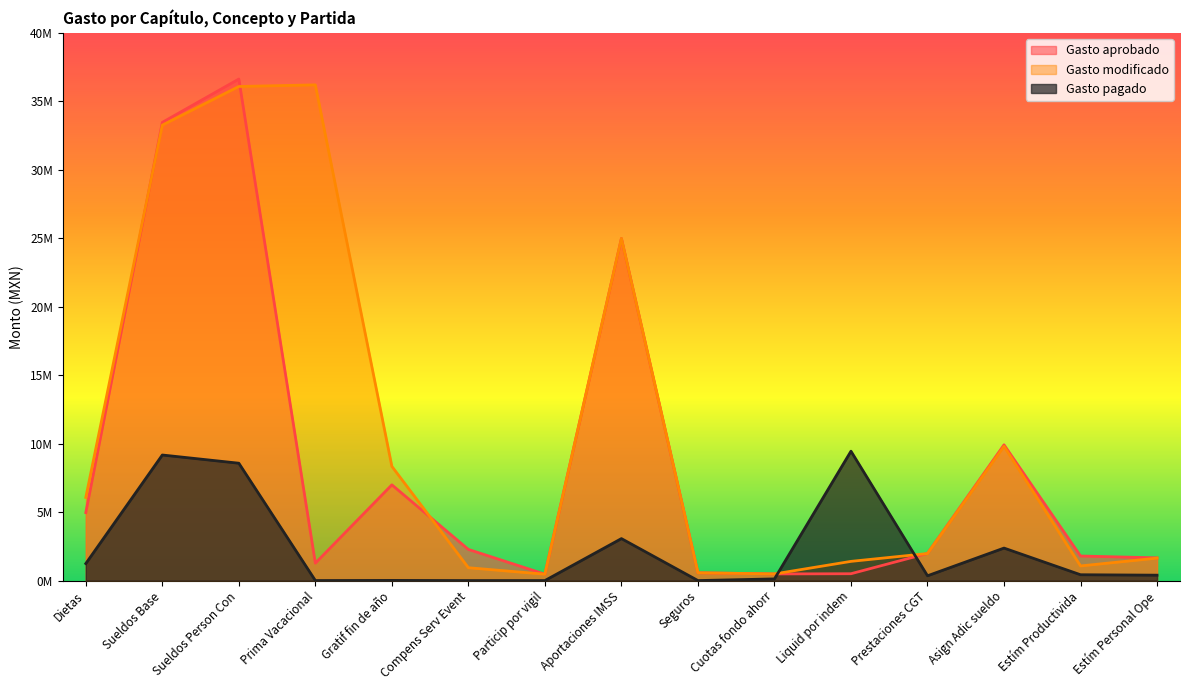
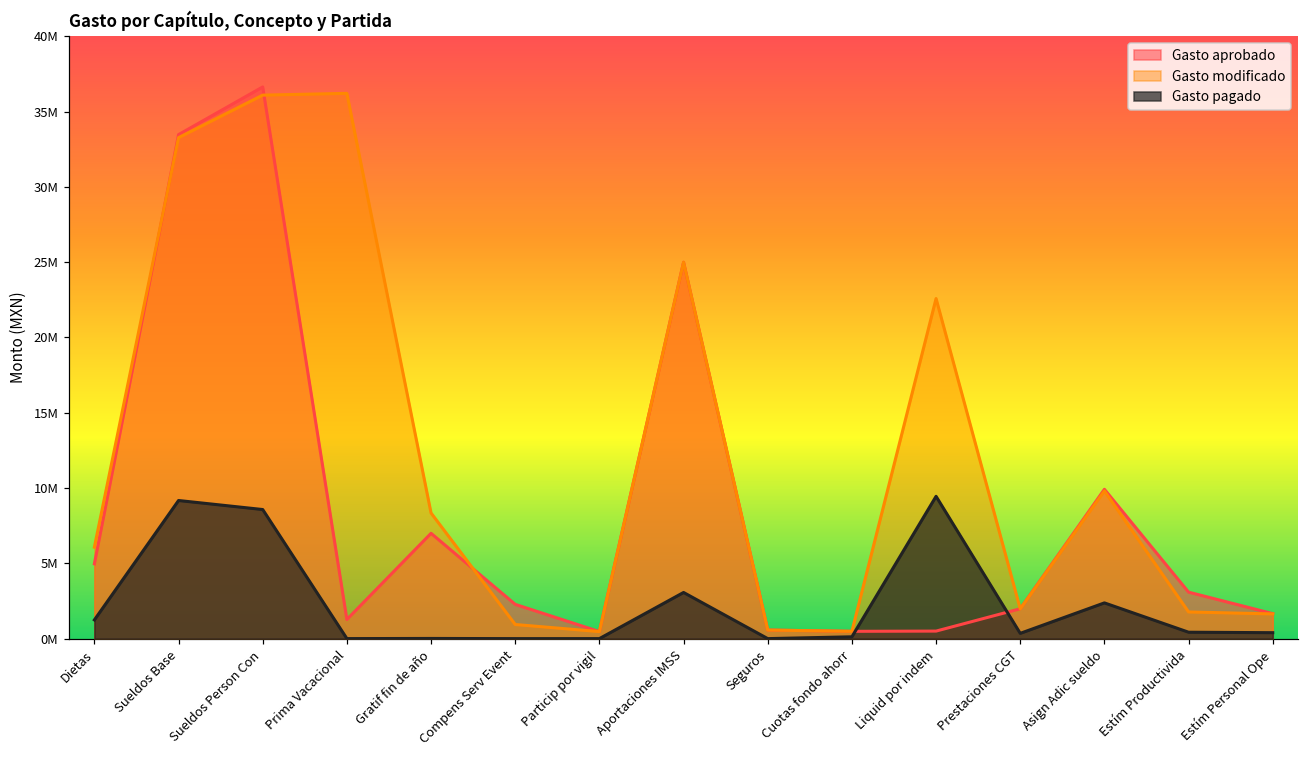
Gasto modificado, Liquid por indem: 1400000 -> 22600000
Gasto aprobado, Estím Productivida: 1800000 -> 3100000
Gasto modificado, Estím Productivida: 1100000 -> 1800000
